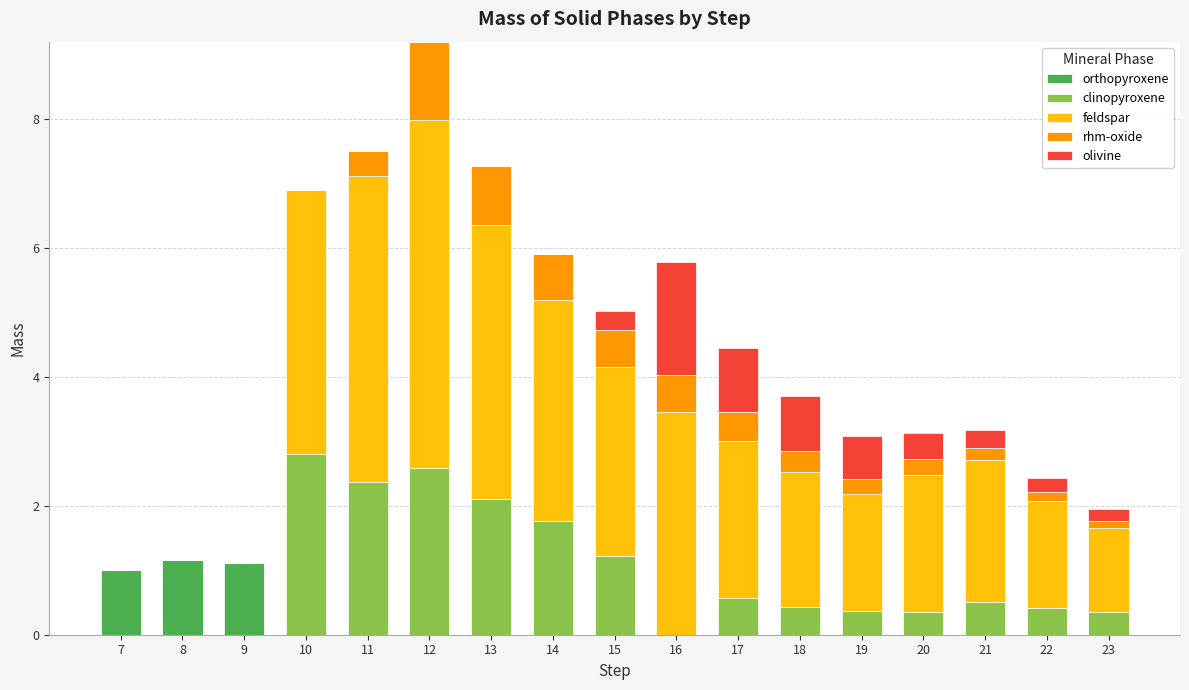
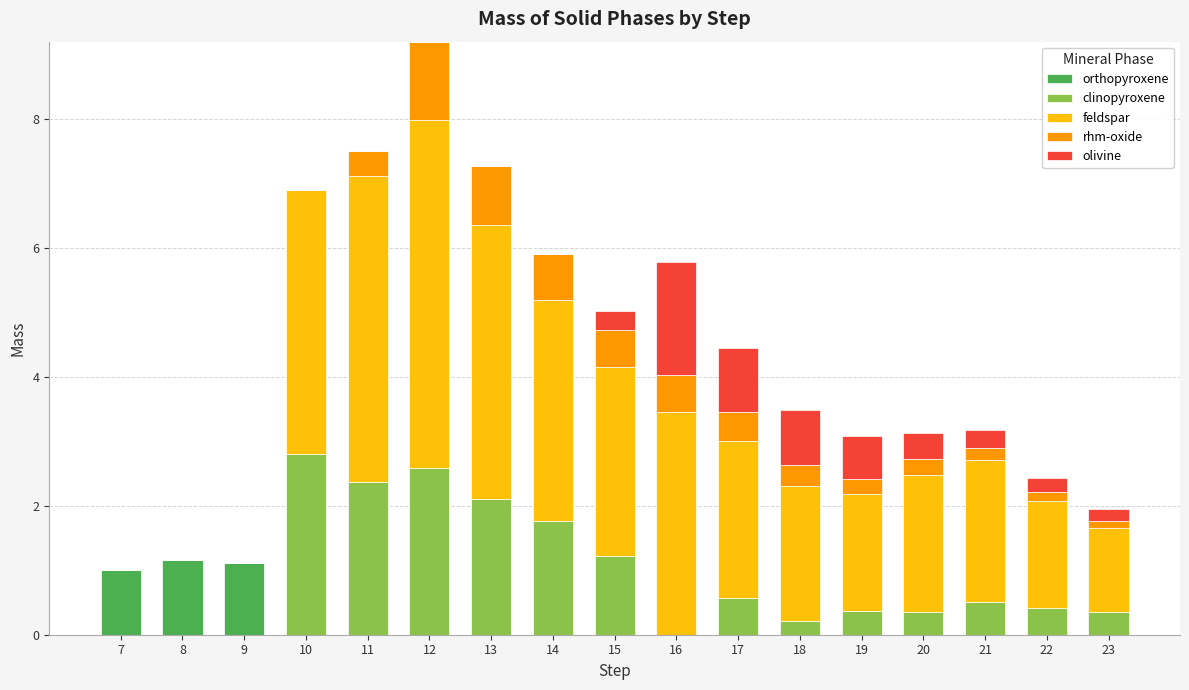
clinopyroxene, 18: 0.4 -> 0.2
